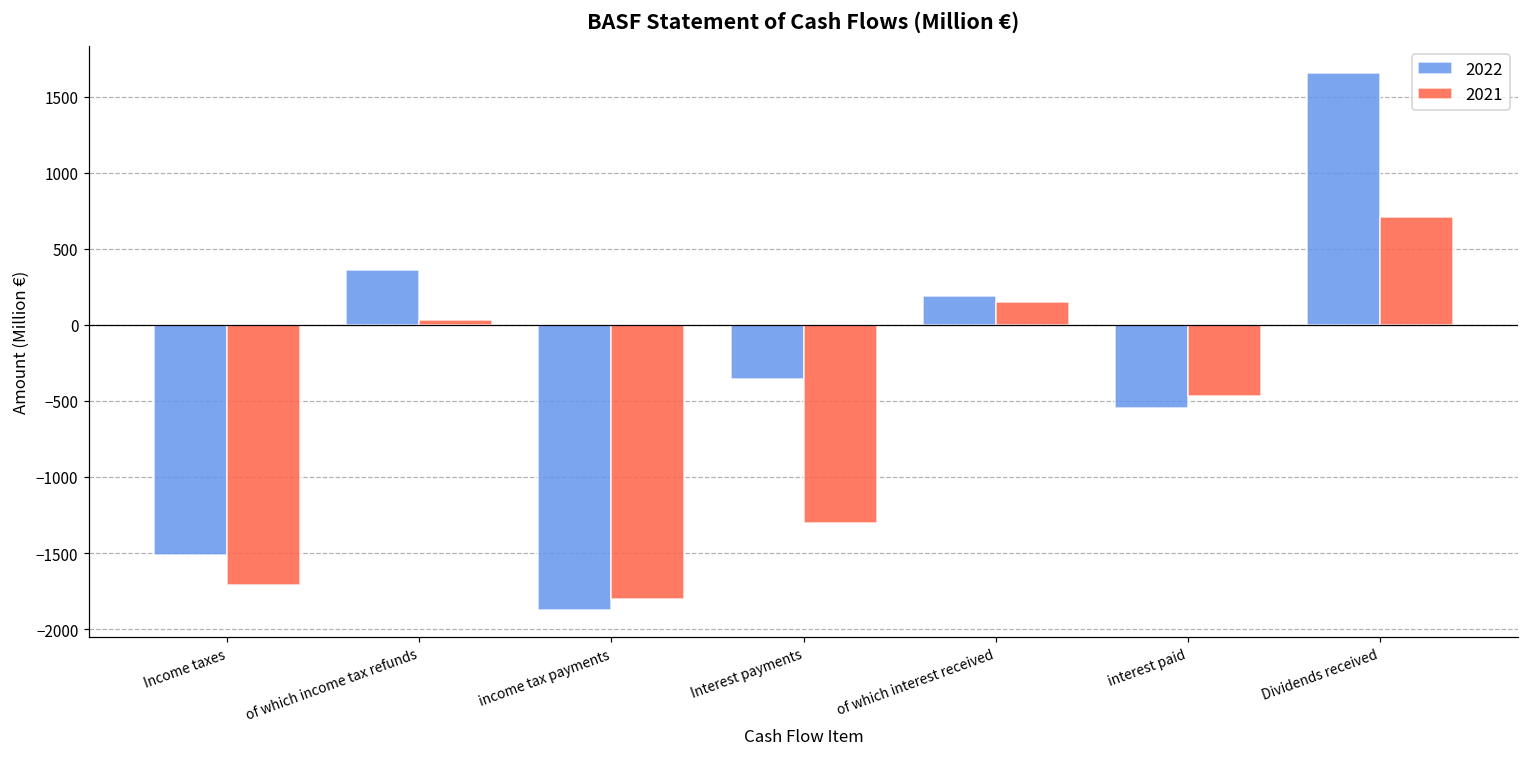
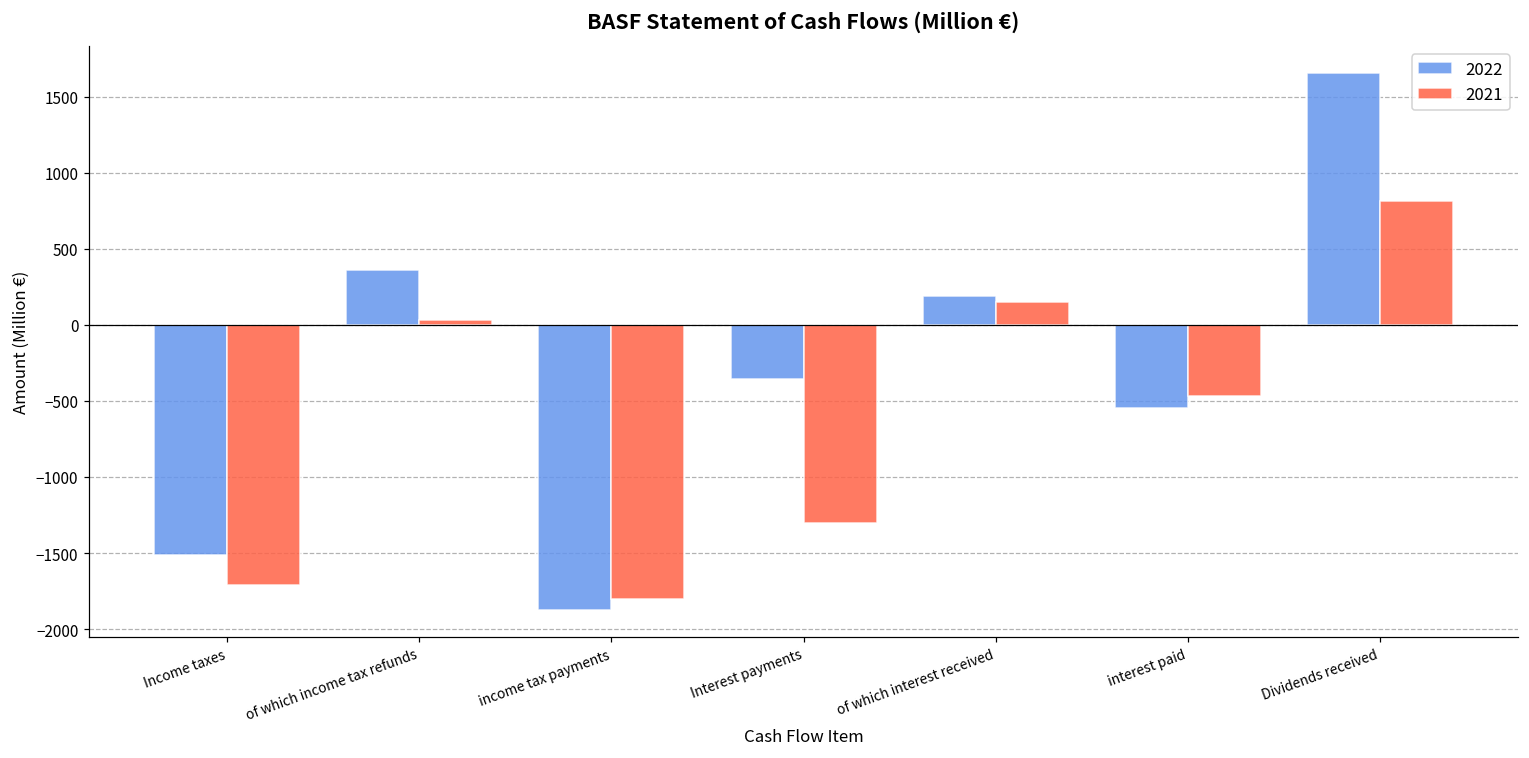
2021, Dividends received: 710 -> 820
